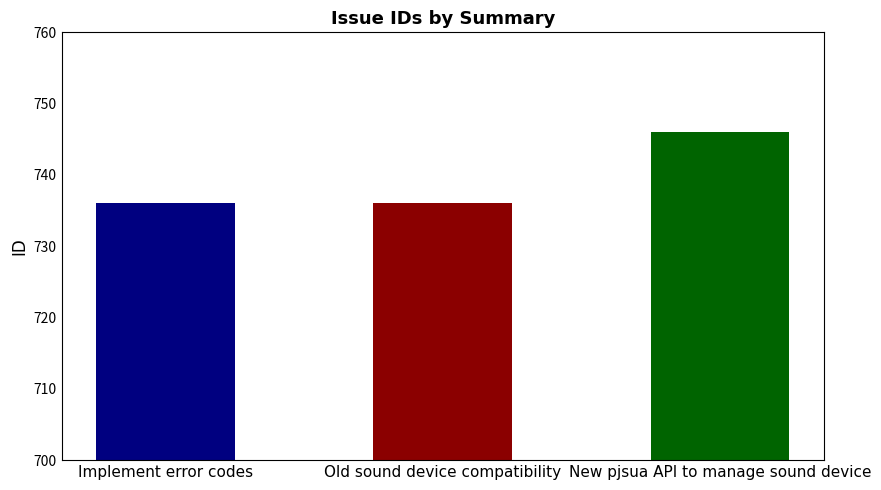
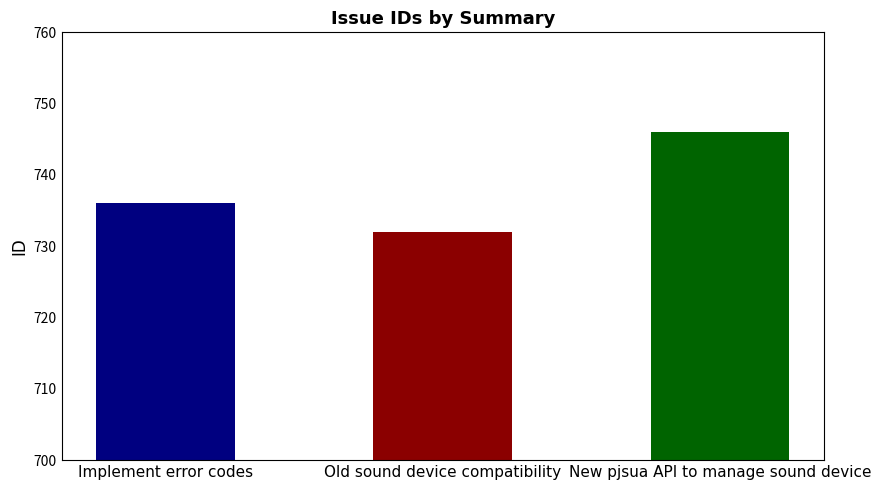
Old sound device compatibility: 736 -> 732
